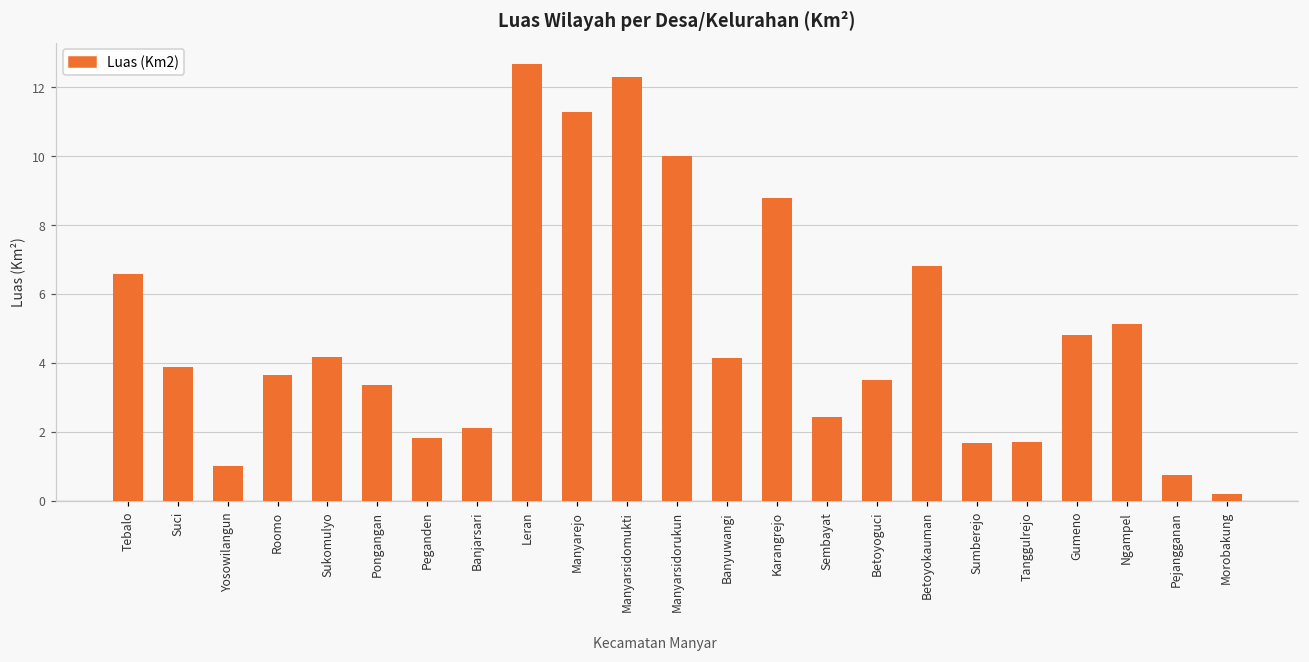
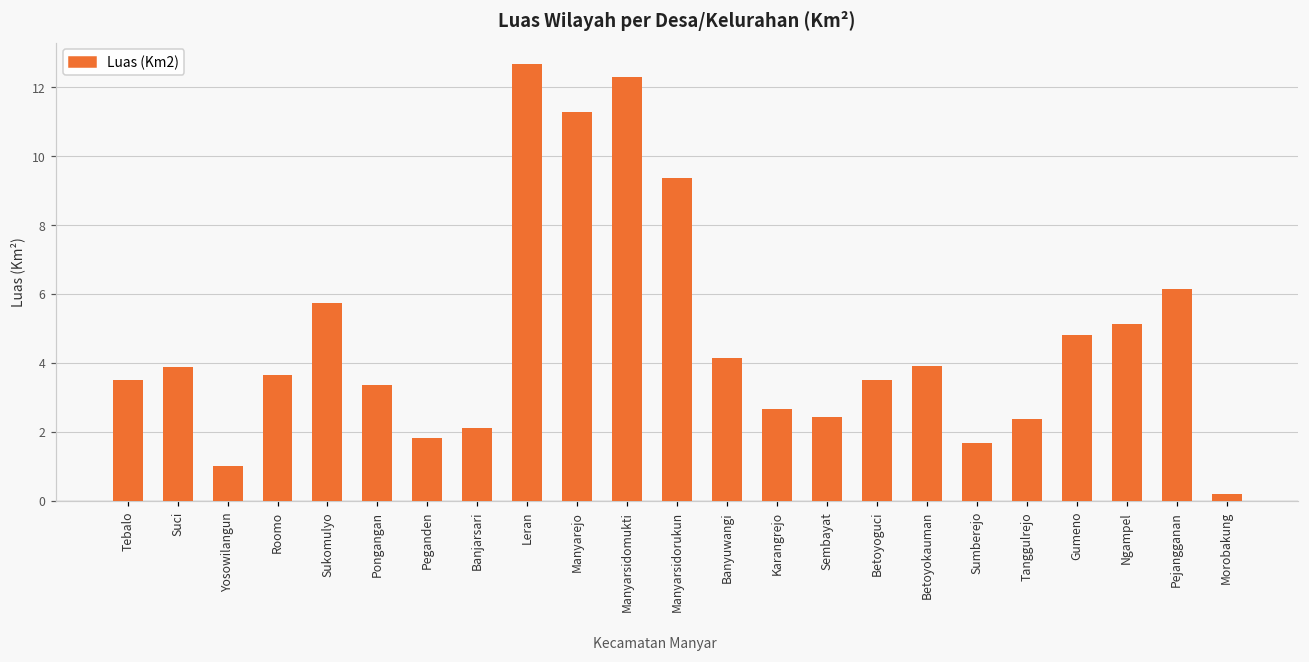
Tebalo: 6.6 -> 3.5
Sukomulyo: 4.2 -> 5.8
Manyarsidorukun: 10.0 -> 9.4
Karangrejo: 8.8 -> 2.7
Betoyokauman: 6.8 -> 3.9
Tanggulrejo: 1.7 -> 2.4
Pejangganan: 0.8 -> 6.2
